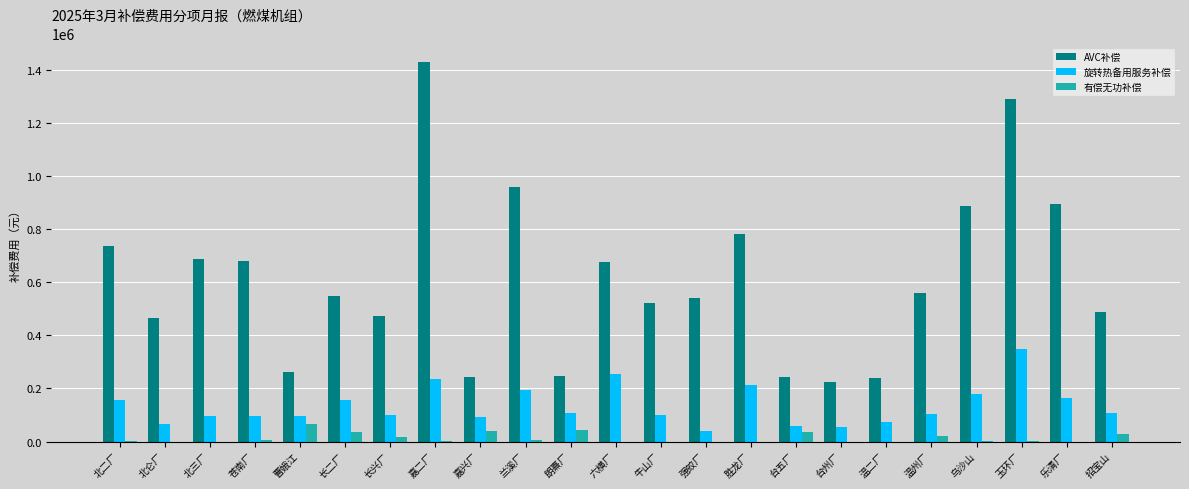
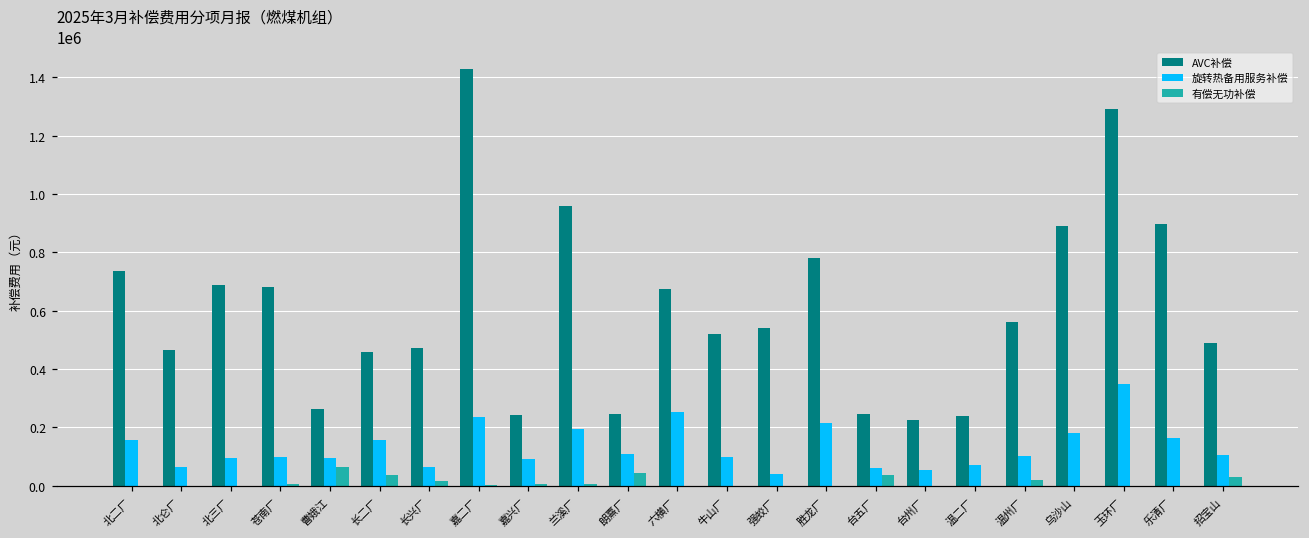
AVC补偿, 长二厂: 550000 -> 460000
旋转热备用服务补偿, 长兴厂: 100000 -> 70000
有偿无功补偿, 嘉兴厂: 40000 -> 0
